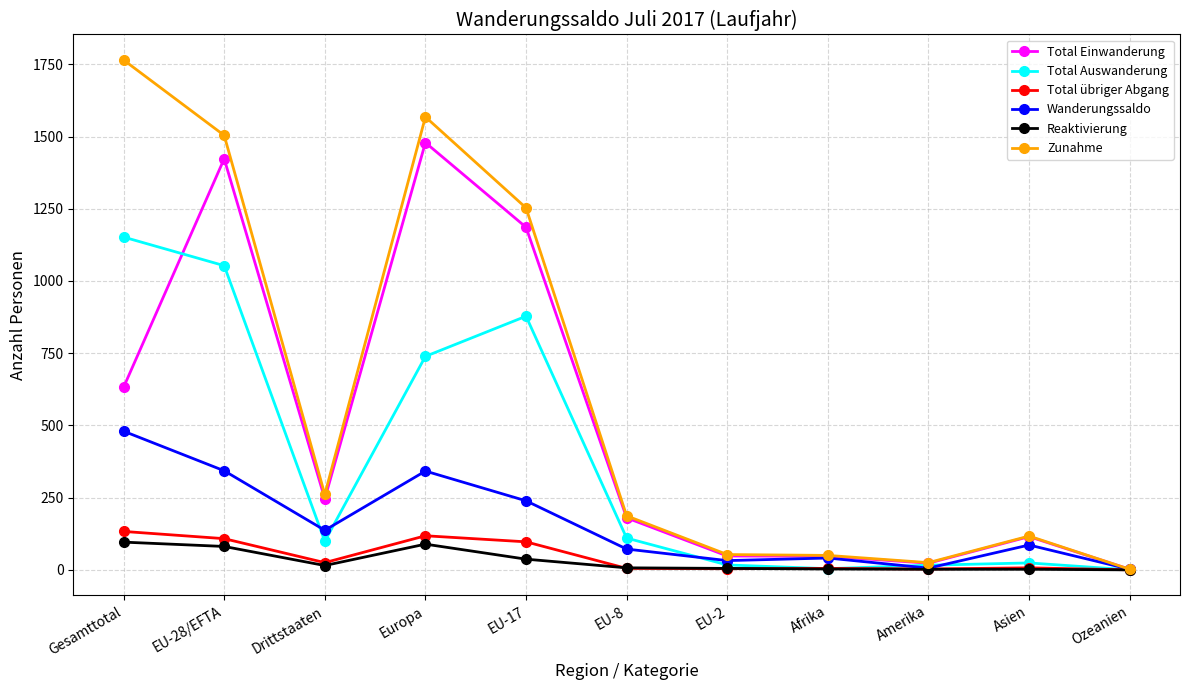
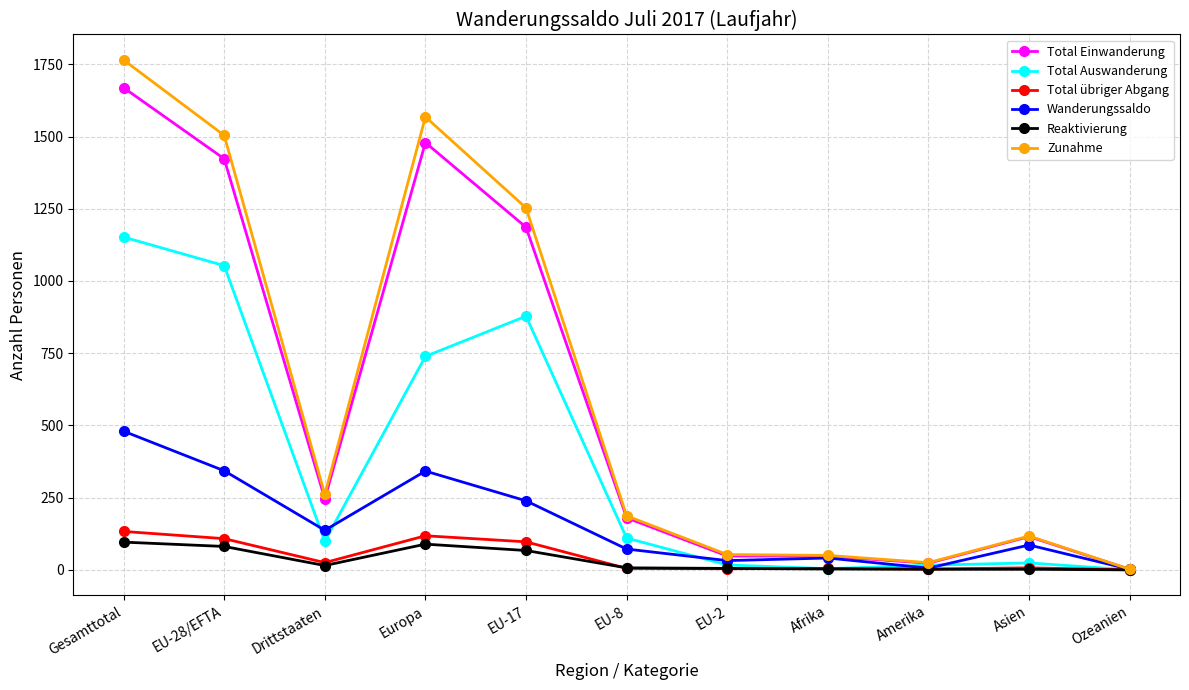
Total Einwanderung, Gesamttotal: 630 -> 1670
Reaktivierung, EU-17: 40 -> 70
